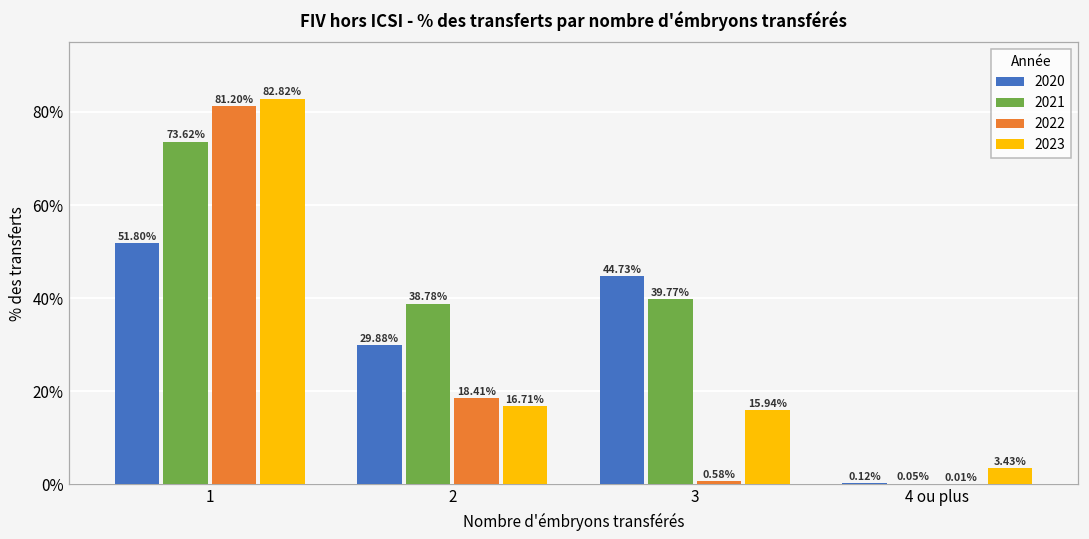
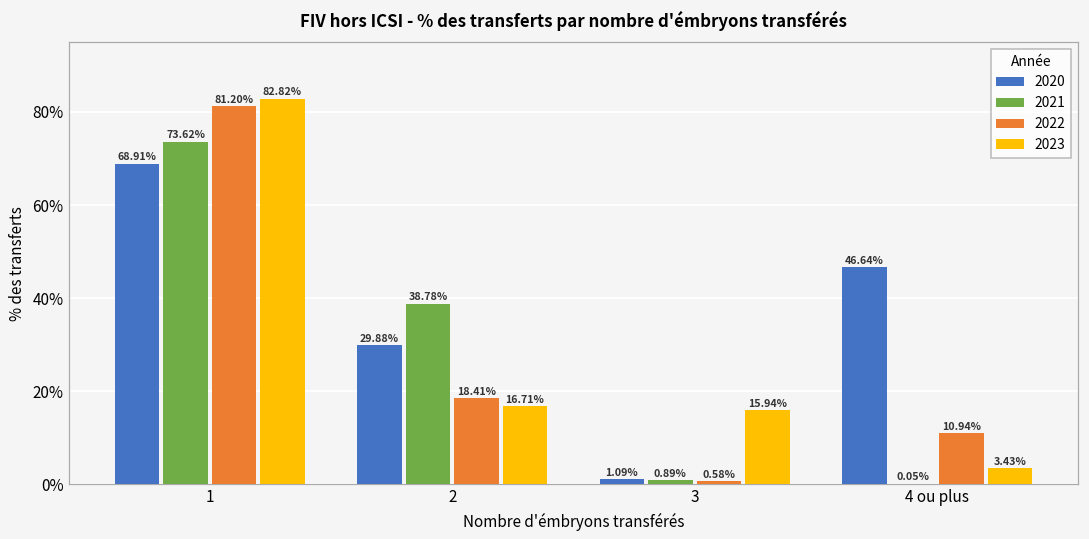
2020, 1: 51.80% -> 68.91%
2020, 3: 44.73% -> 1.09%
2021, 3: 39.77% -> 0.89%
2020, 4 ou plus: 0.12% -> 46.64%
2022, 4 ou plus: 0.01% -> 10.94%
